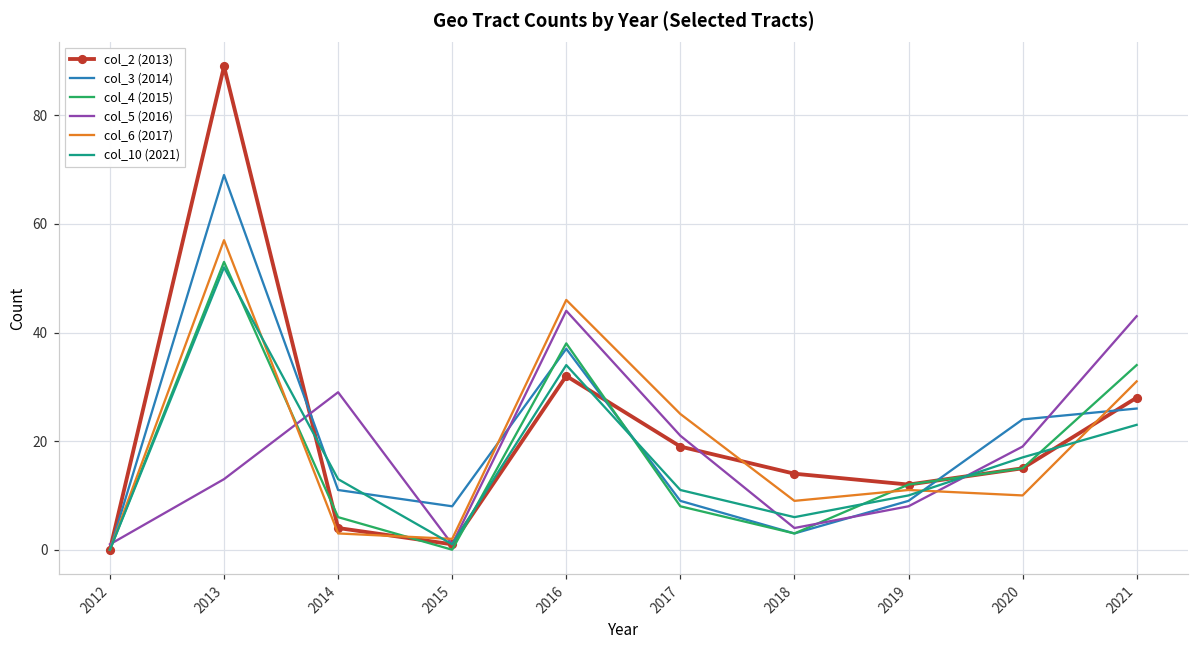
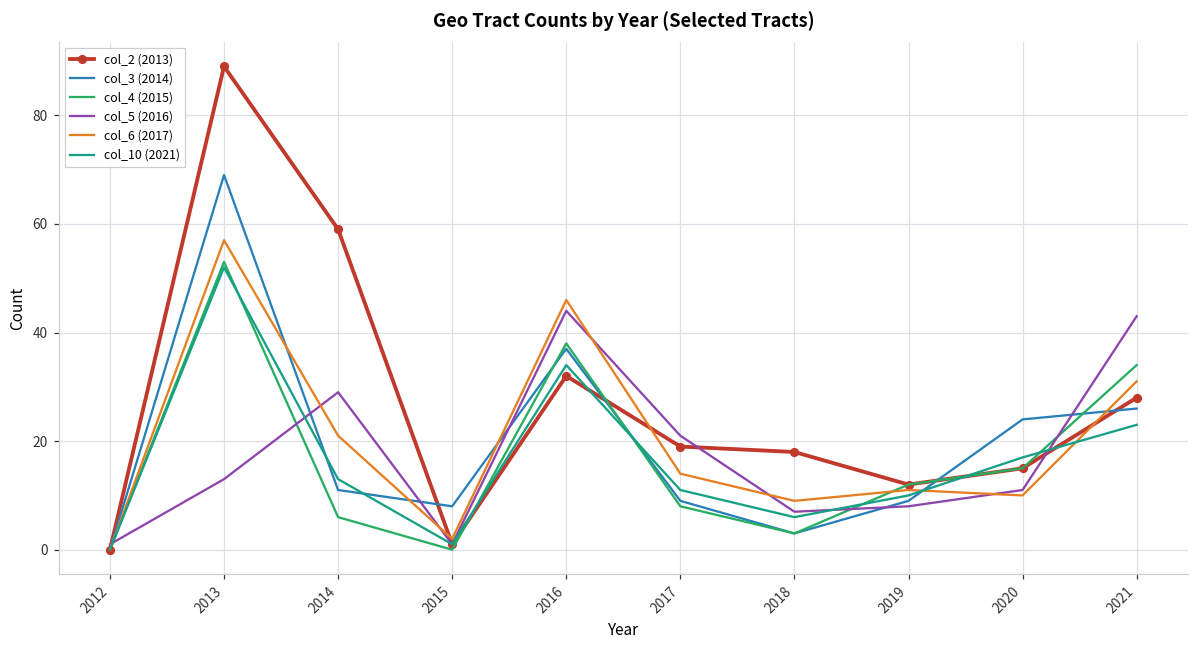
col_2 (2013), 2014: 4 -> 59
col_6 (2017), 2014: 3 -> 21
col_6 (2017), 2017: 25 -> 14
col_2 (2013), 2018: 14 -> 18
col_5 (2016), 2018: 4 -> 7
col_5 (2016), 2020: 19 -> 11
